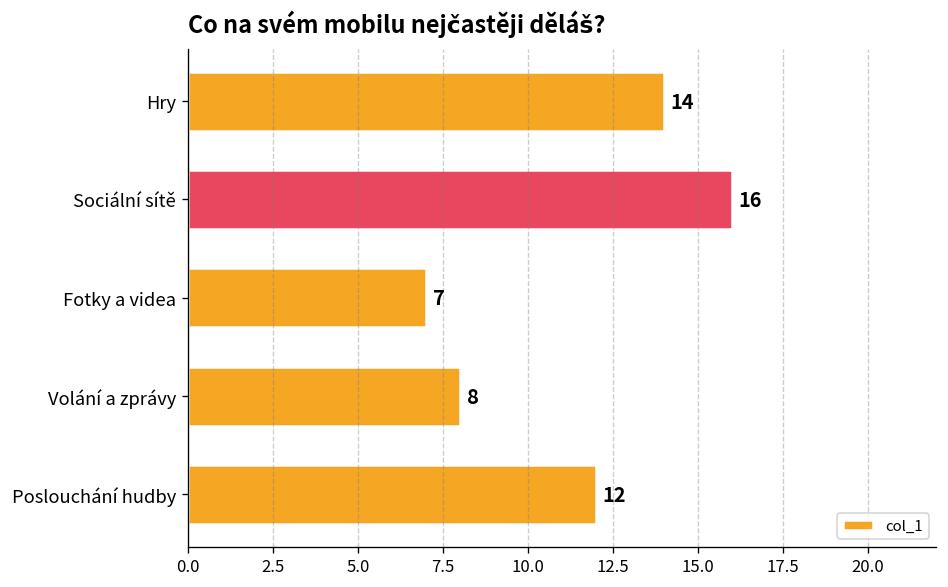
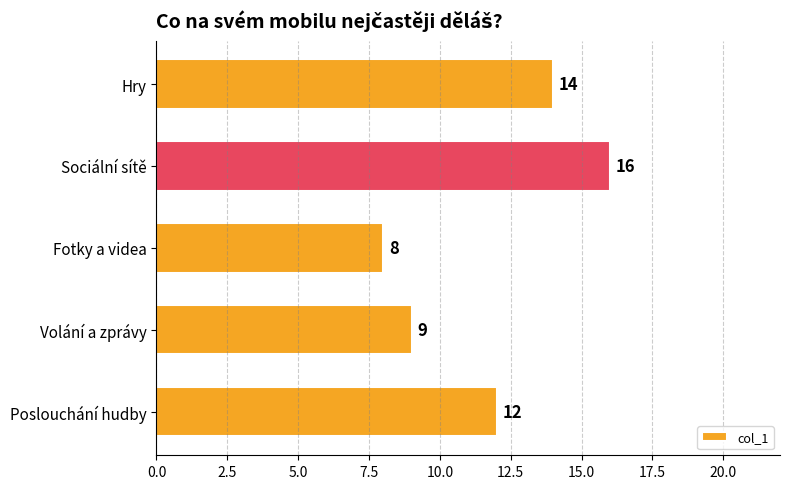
Fotky a videa: 7 -> 8
Volání a zprávy: 8 -> 9
